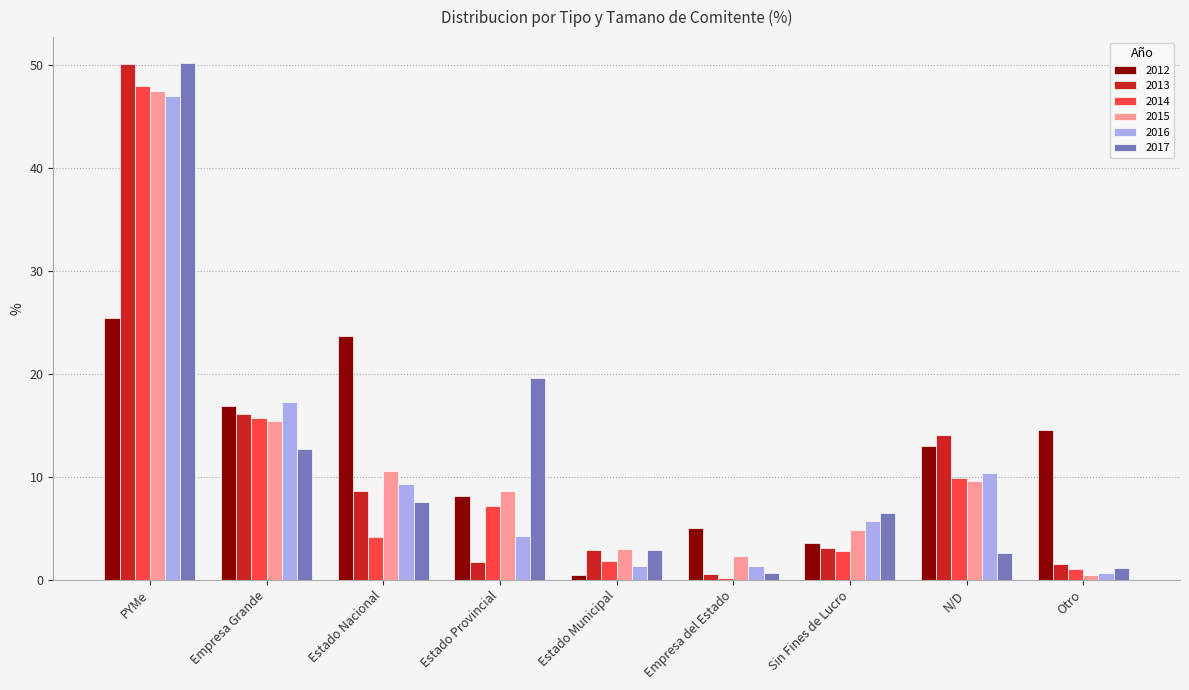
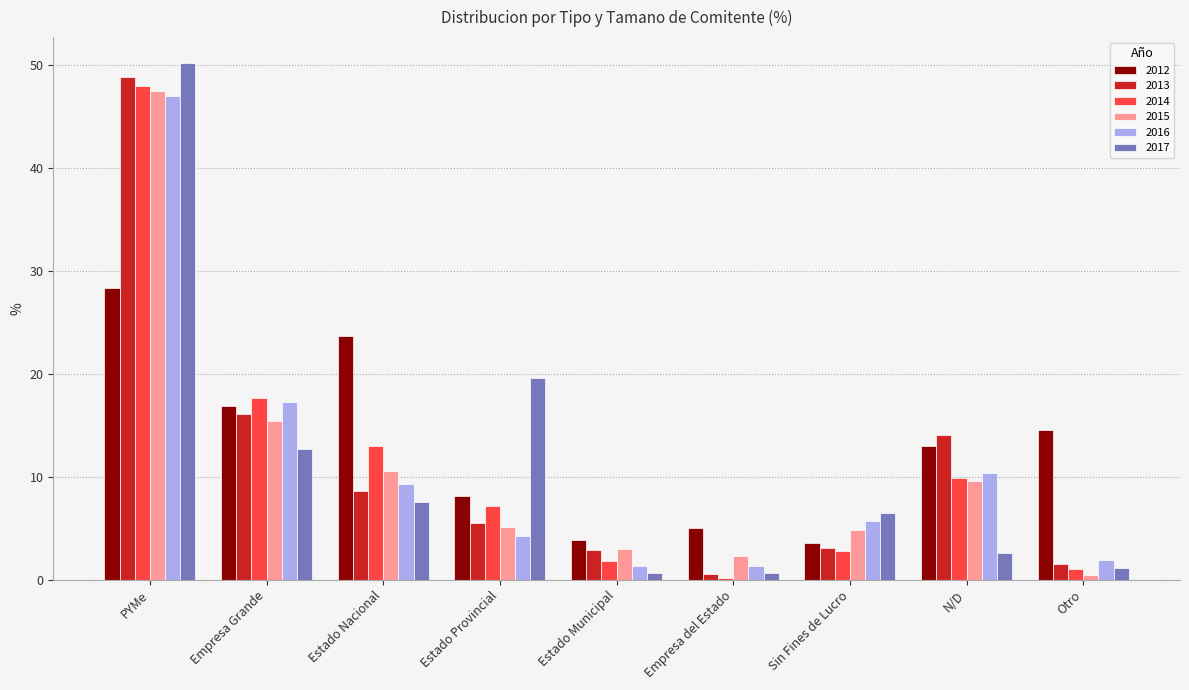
2012, PYMe: 25.4 -> 28.3
2013, PYMe: 50.0 -> 48.8
2014, Empresa Grande: 15.7 -> 17.7
2014, Estado Nacional: 4.2 -> 13.0
2013, Estado Provincial: 1.7 -> 5.5
2015, Estado Provincial: 8.6 -> 5.2
2012, Estado Municipal: 0.5 -> 3.9
2017, Estado Municipal: 2.9 -> 0.7
2016, Otro: 0.6 -> 1.9
